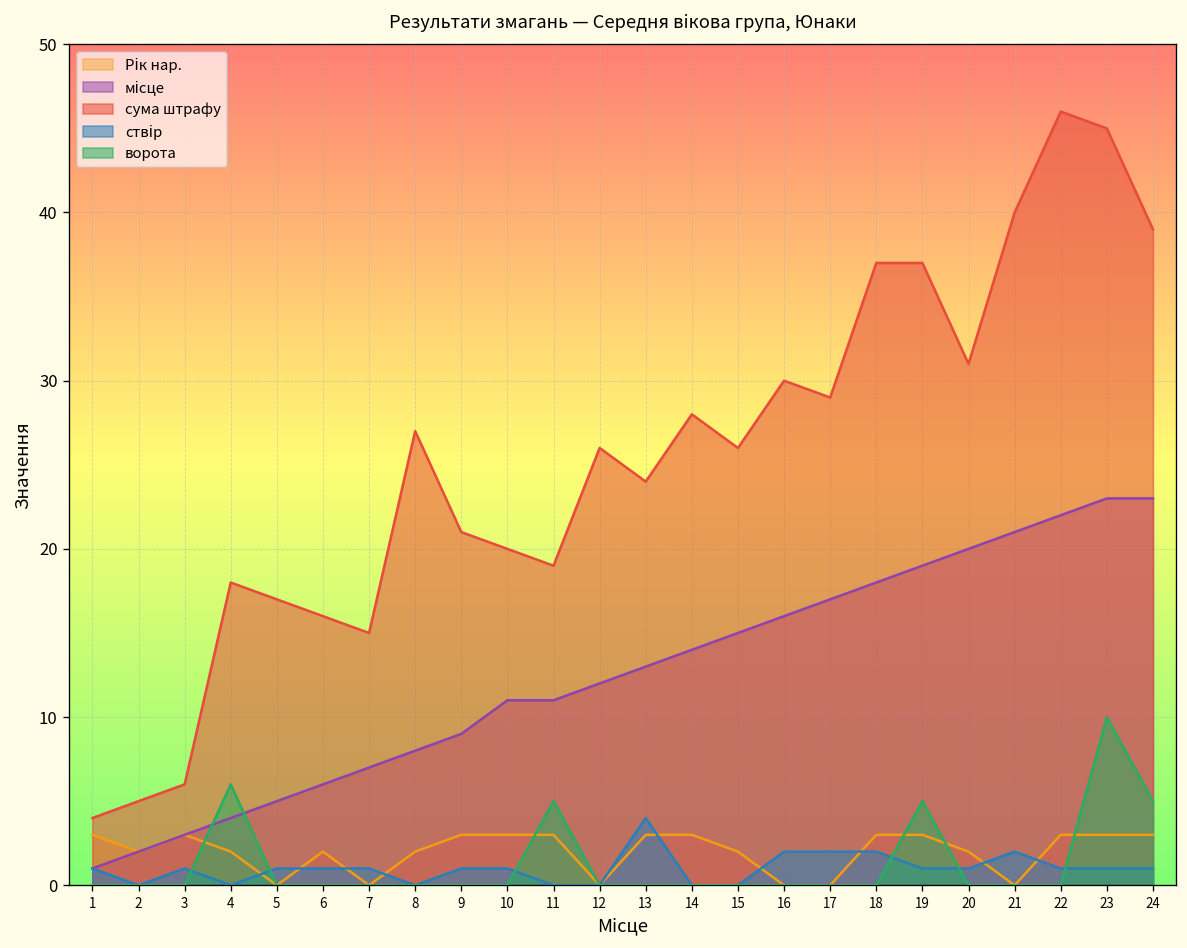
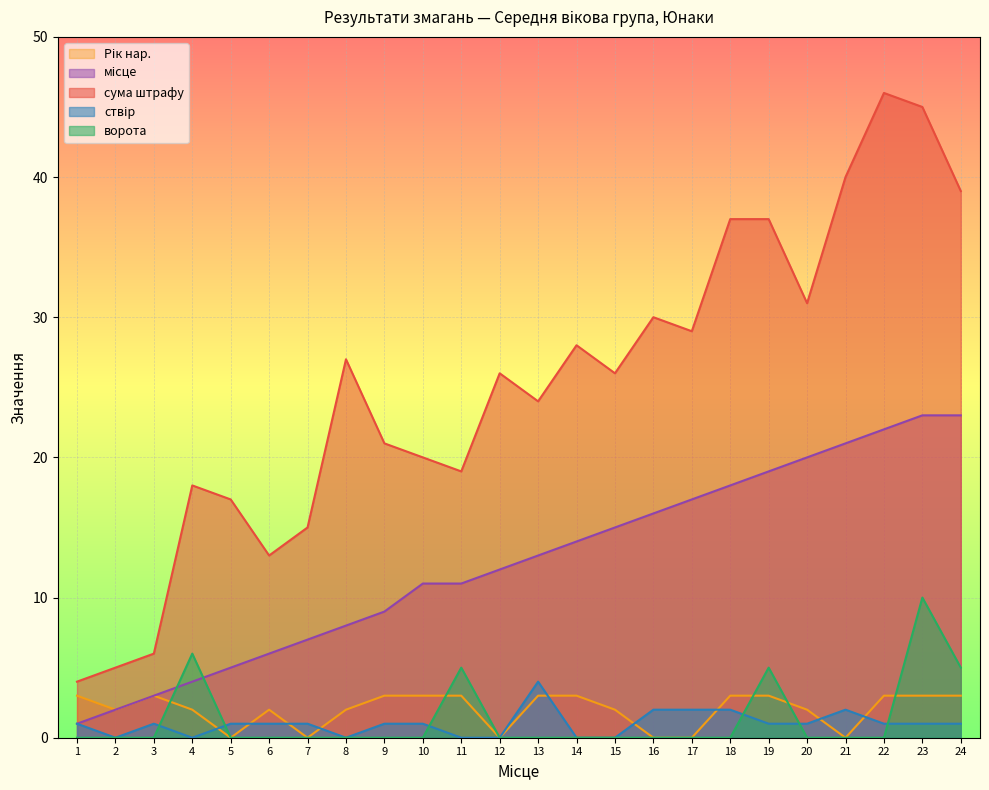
сума штрафу, 6: 16 -> 13
